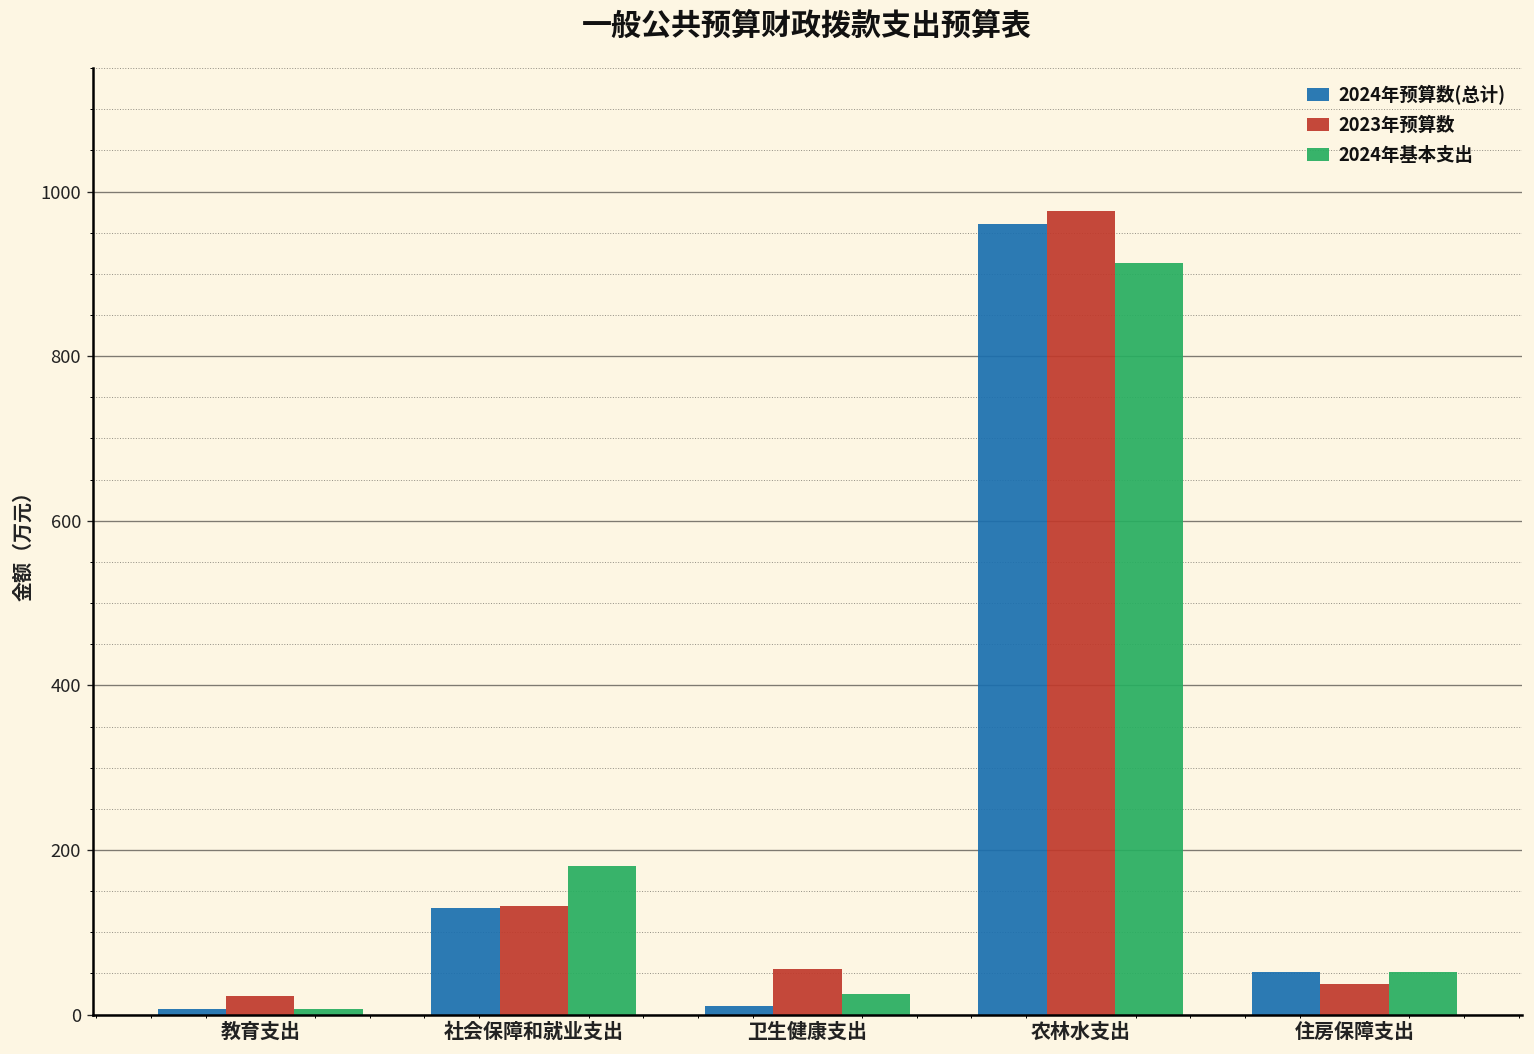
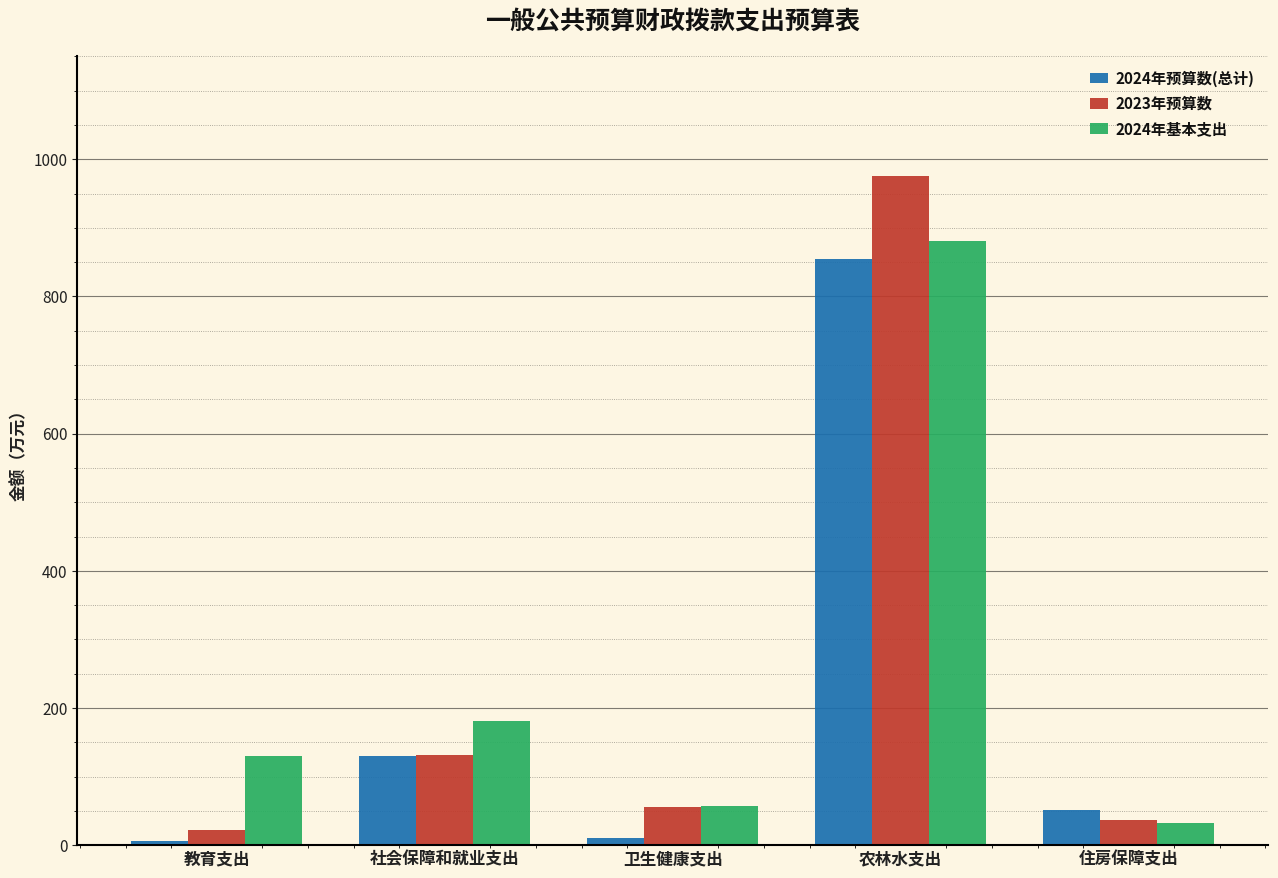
2024年基本支出, 教育支出: 10 -> 130
2024年基本支出, 卫生健康支出: 30 -> 60
2024年预算数(总计), 农林水支出: 960 -> 850
2024年基本支出, 农林水支出: 910 -> 880
2024年基本支出, 住房保障支出: 50 -> 30
